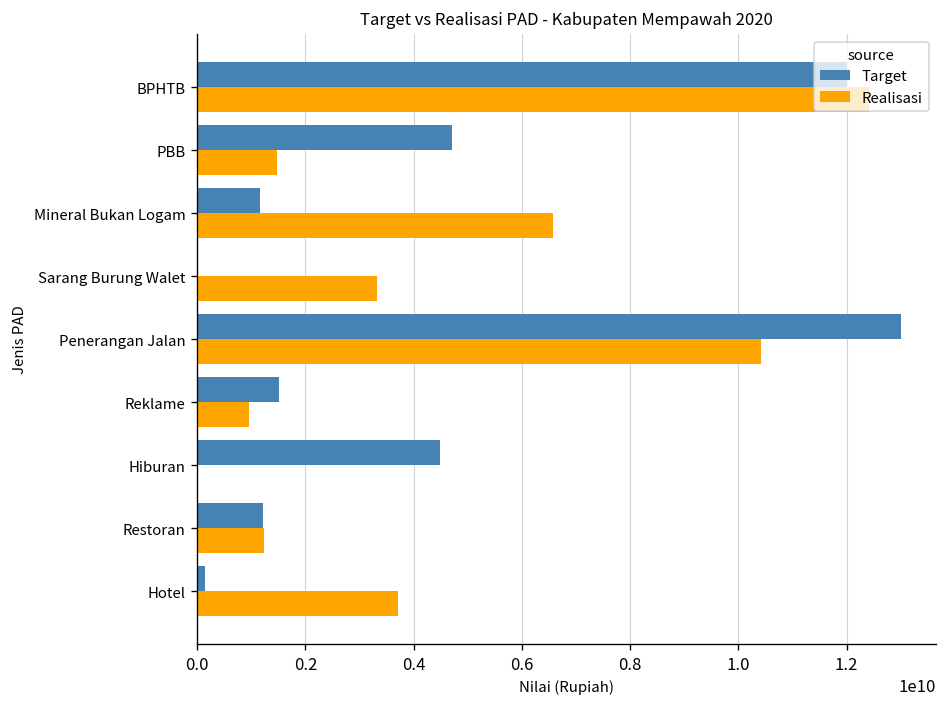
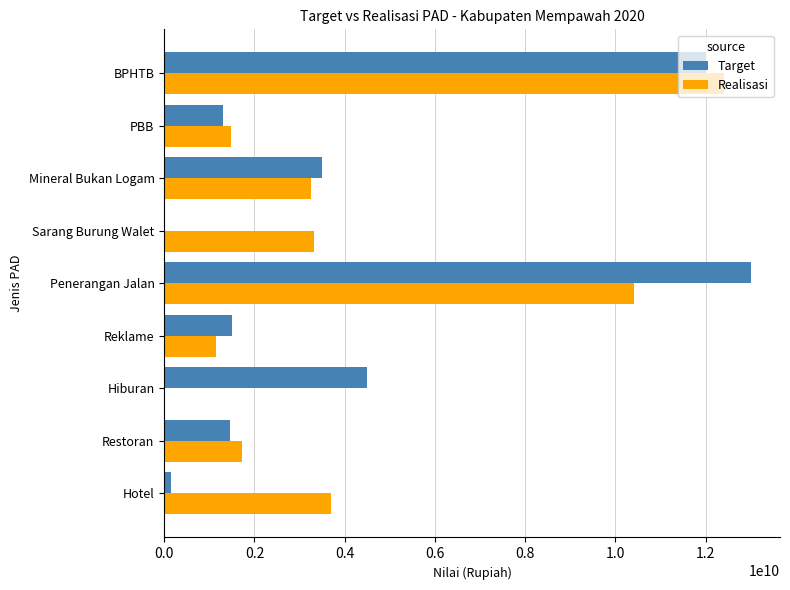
Target, PBB: 4700000000 -> 1300000000
Target, Mineral Bukan Logam: 1200000000 -> 3500000000
Realisasi, Mineral Bukan Logam: 6600000000 -> 3300000000
Realisasi, Reklame: 1000000000 -> 1200000000
Target, Restoran: 1200000000 -> 1500000000
Realisasi, Restoran: 1200000000 -> 1700000000
